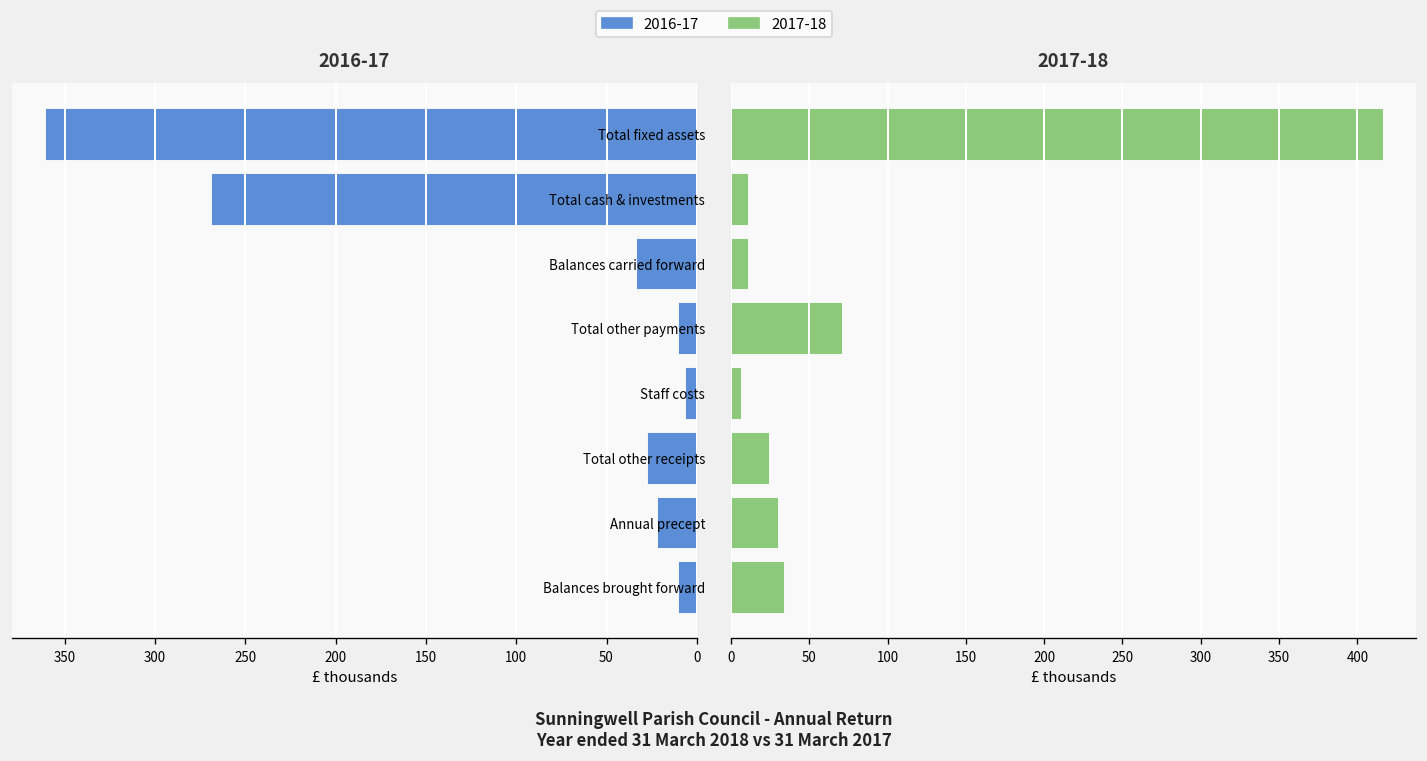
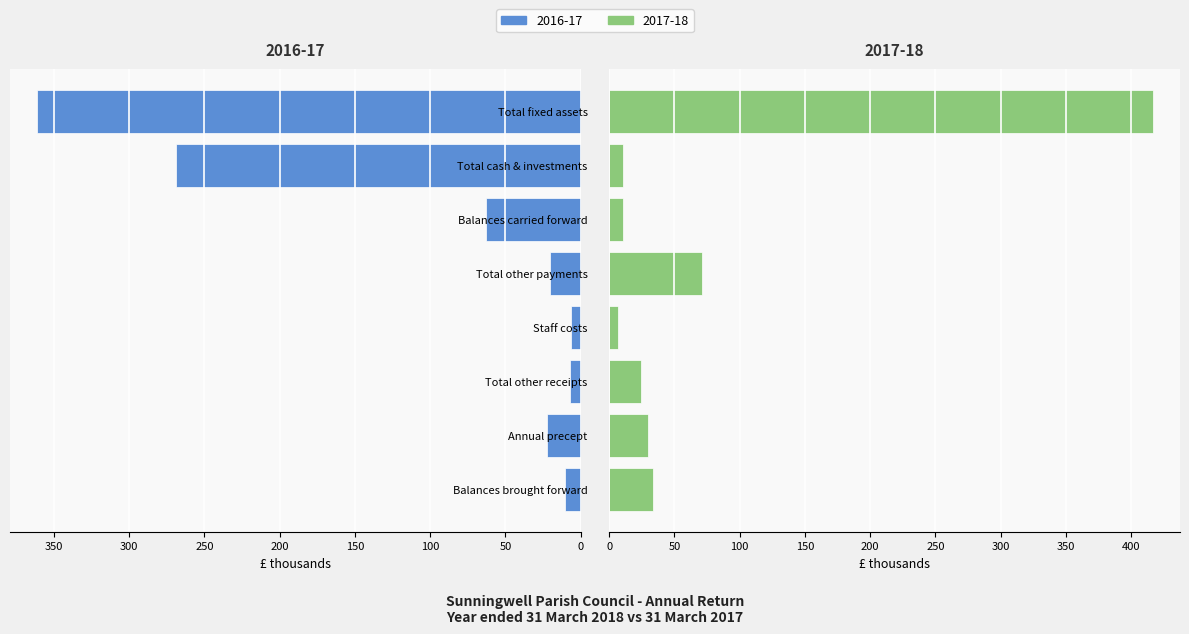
2016-17, Balances carried forward: 34 -> 63
2016-17, Total other payments: 10 -> 20
2016-17, Total other receipts: 28 -> 7
